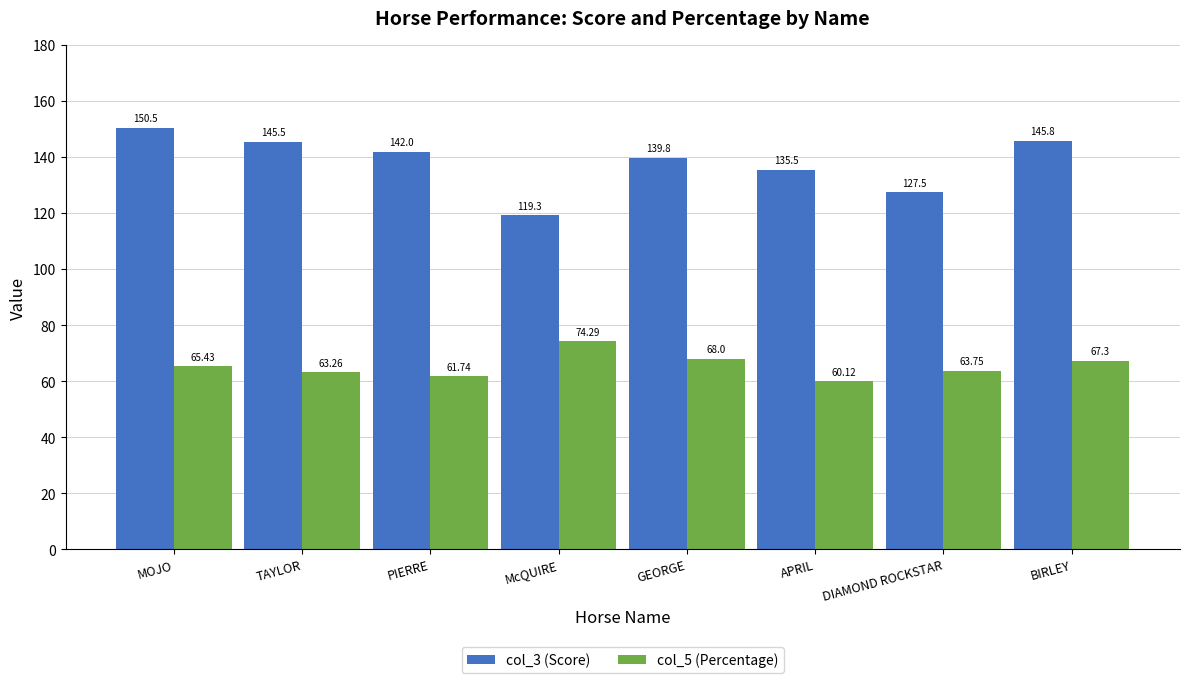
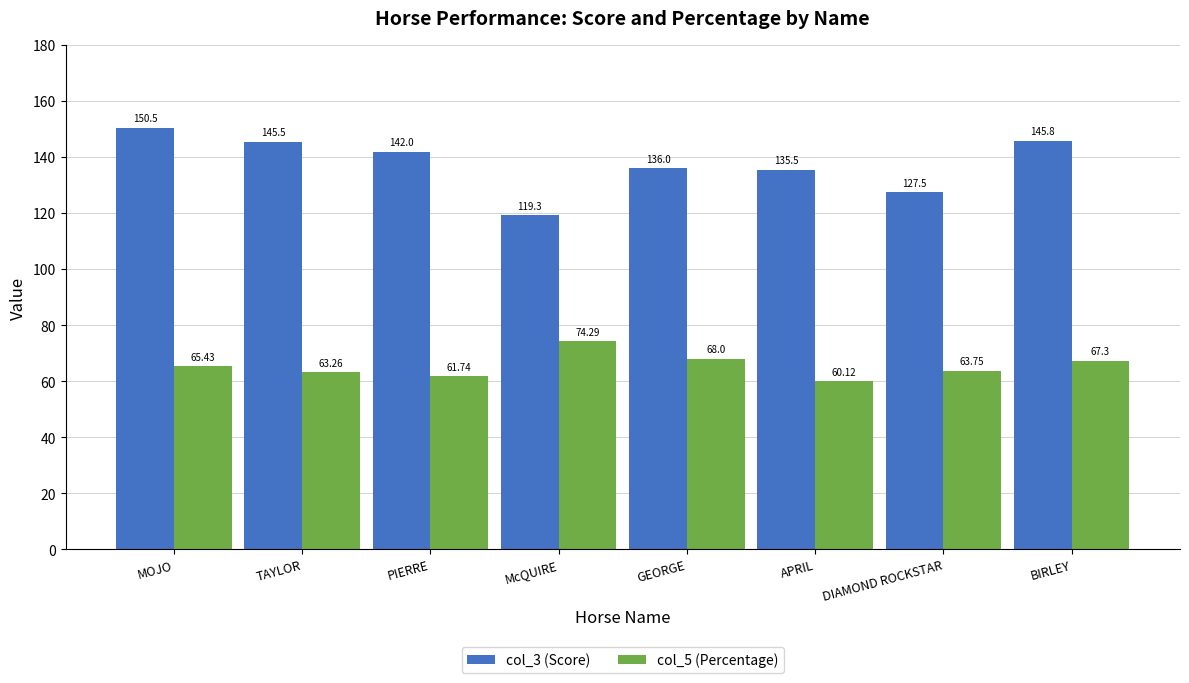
col_3 (Score), GEORGE: 139.8 -> 136.0
